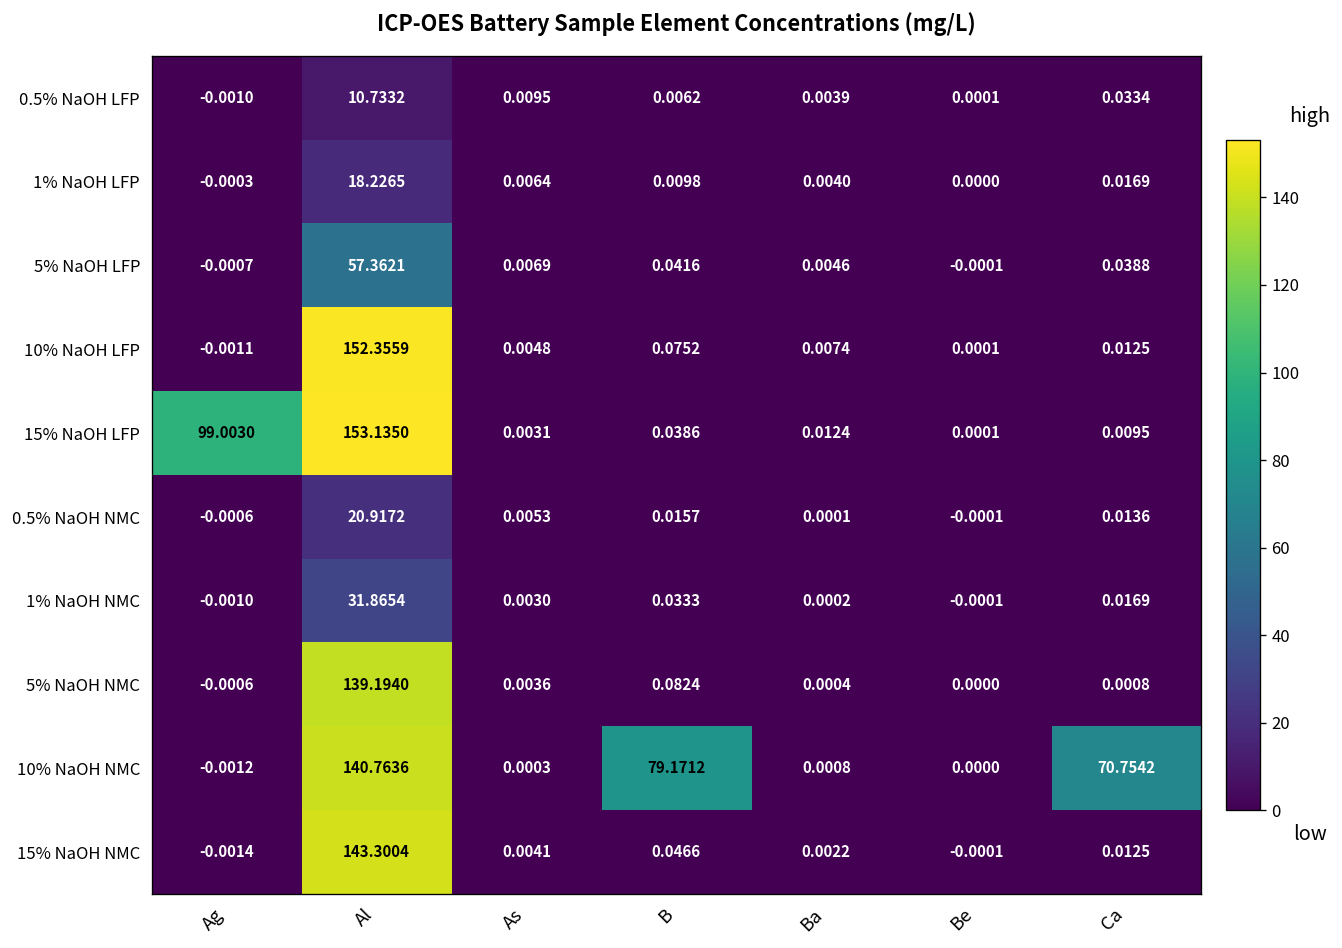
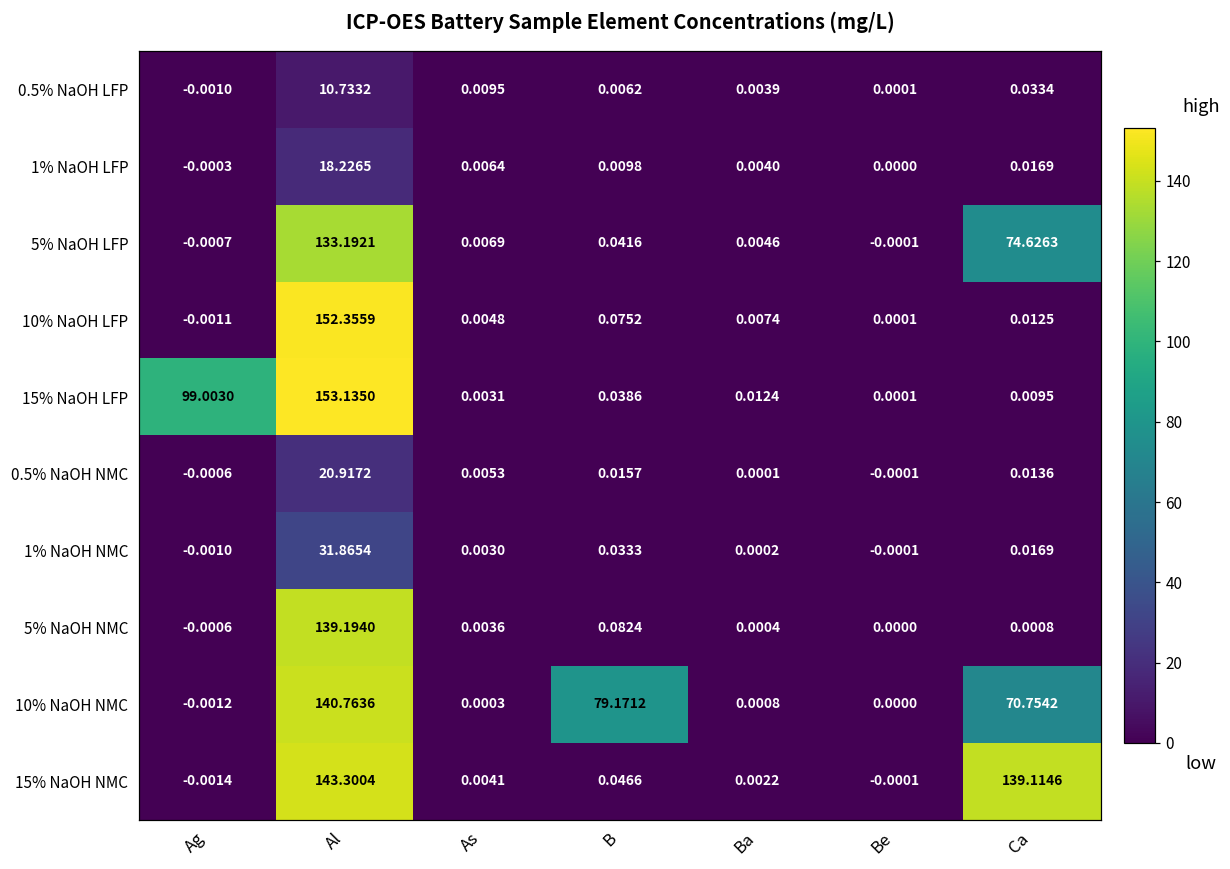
5% NaOH LFP, Al: 57.3621 -> 133.1921
5% NaOH LFP, Ca: 0.0388 -> 74.6263
15% NaOH NMC, Ca: 0.0125 -> 139.1146
